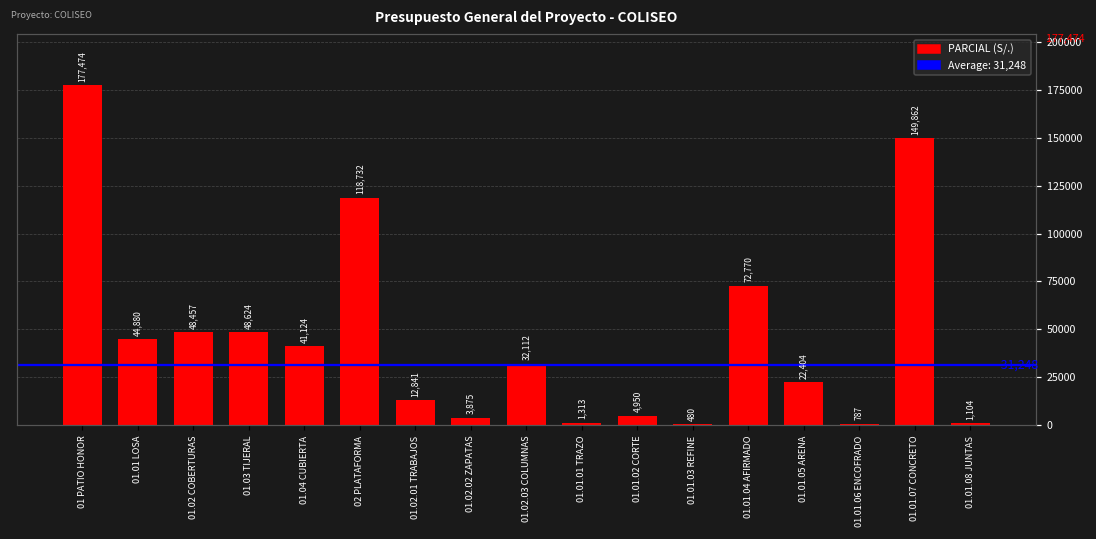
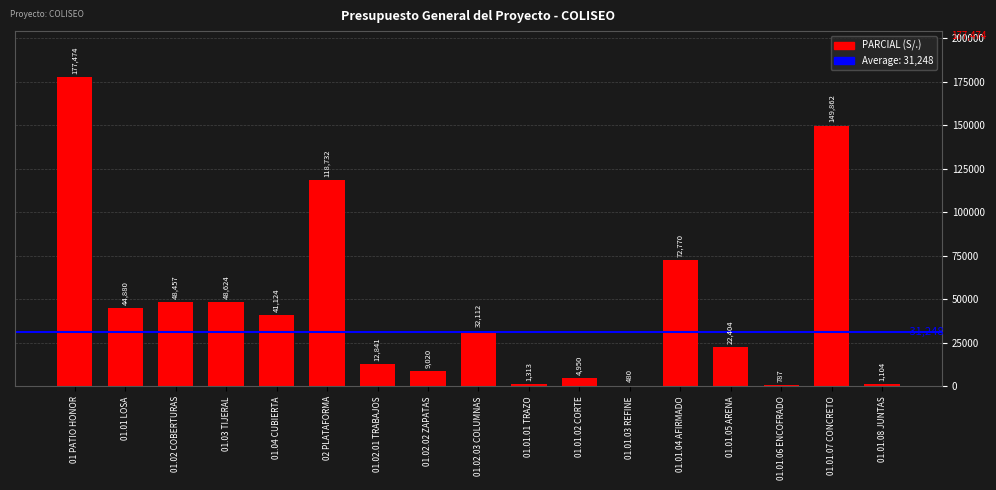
01.02.02 ZAPATAS: 3,875 -> 9,020
